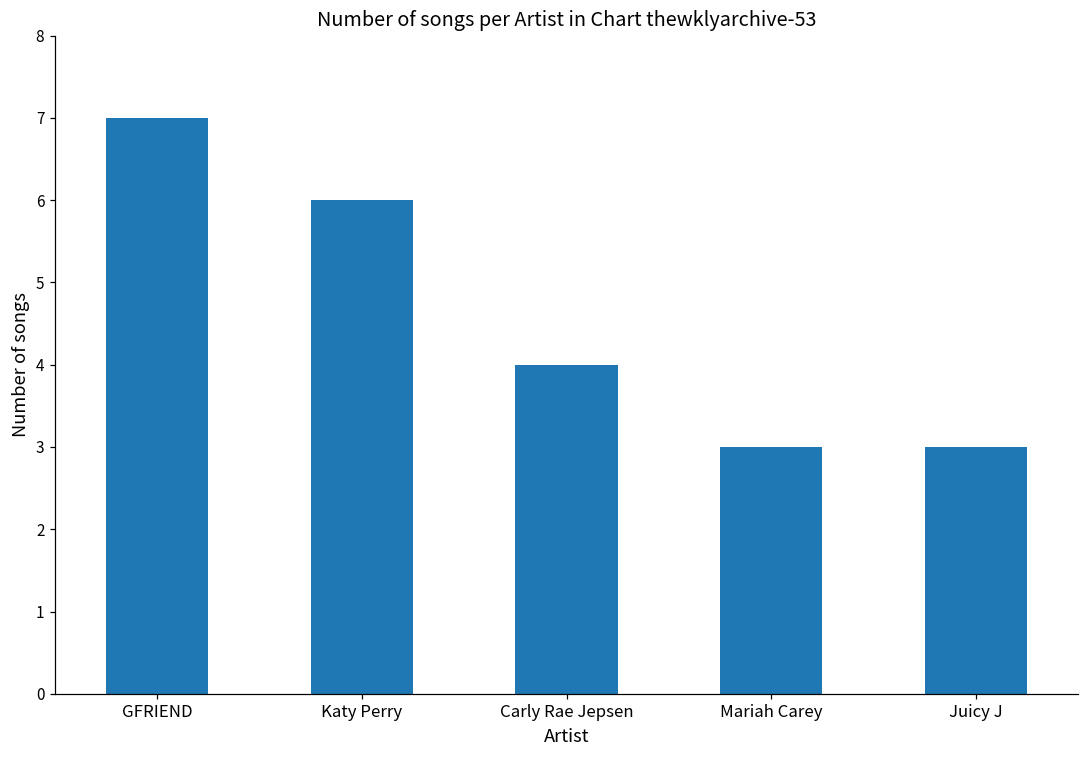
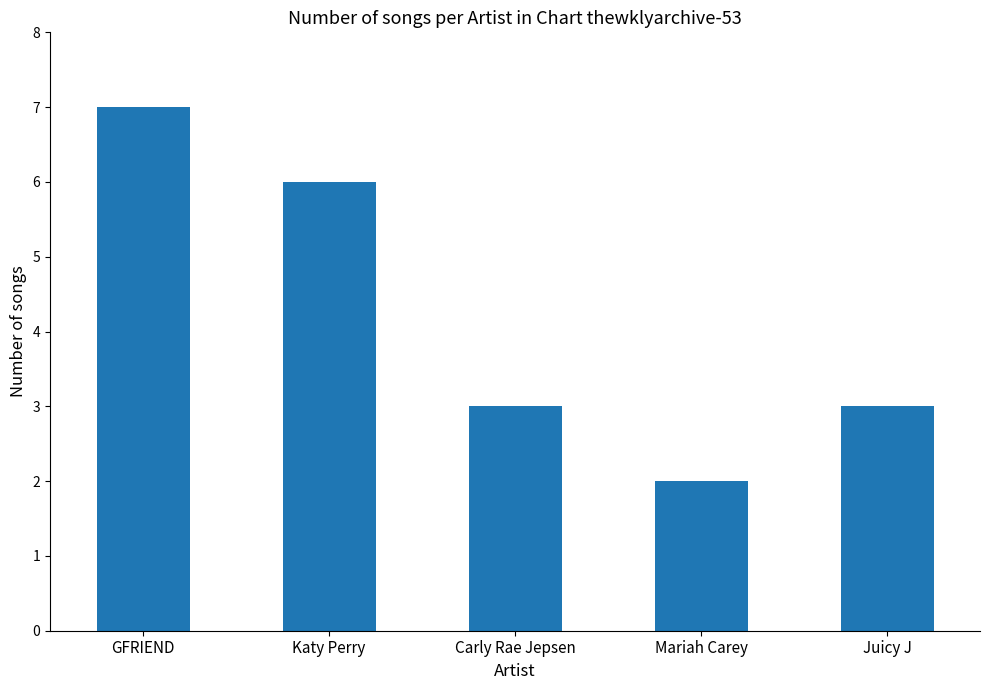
Carly Rae Jepsen: 4 -> 3
Mariah Carey: 3 -> 2
